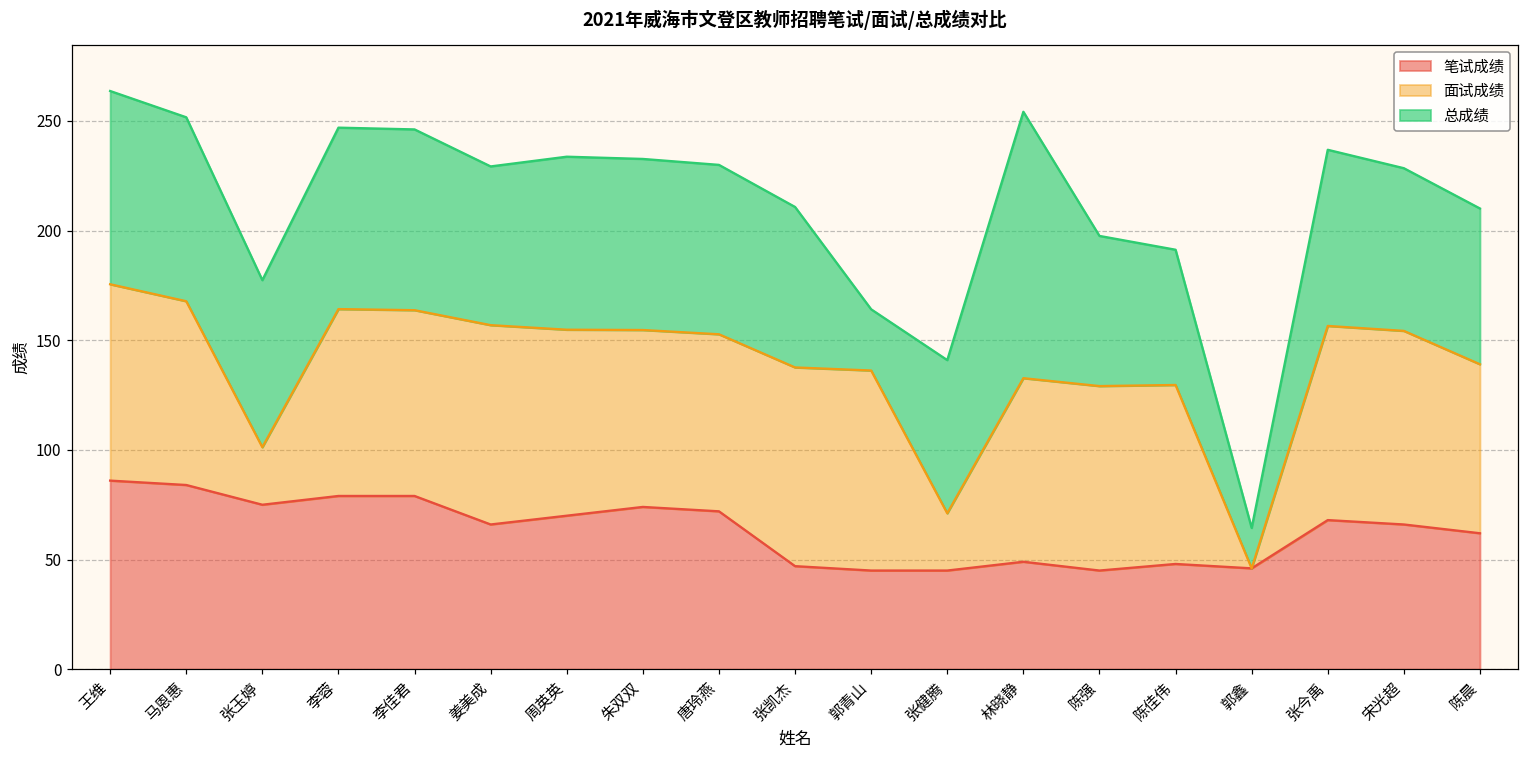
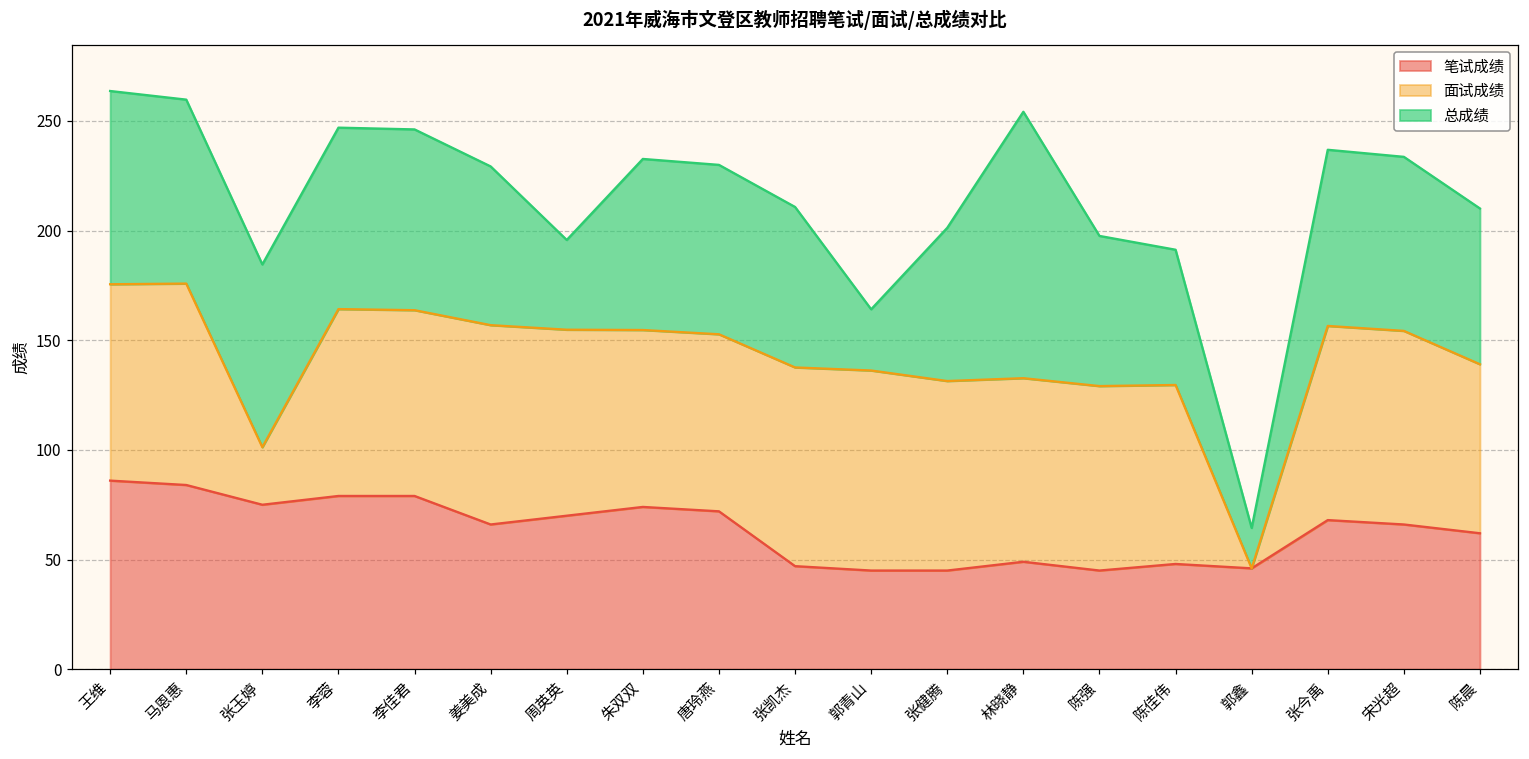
面试成绩, 马恩惠: 84 -> 92
总成绩, 张玉婷: 76 -> 83
总成绩, 周英英: 79 -> 41
面试成绩, 张健腾: 26 -> 86
总成绩, 宋光超: 74 -> 79
